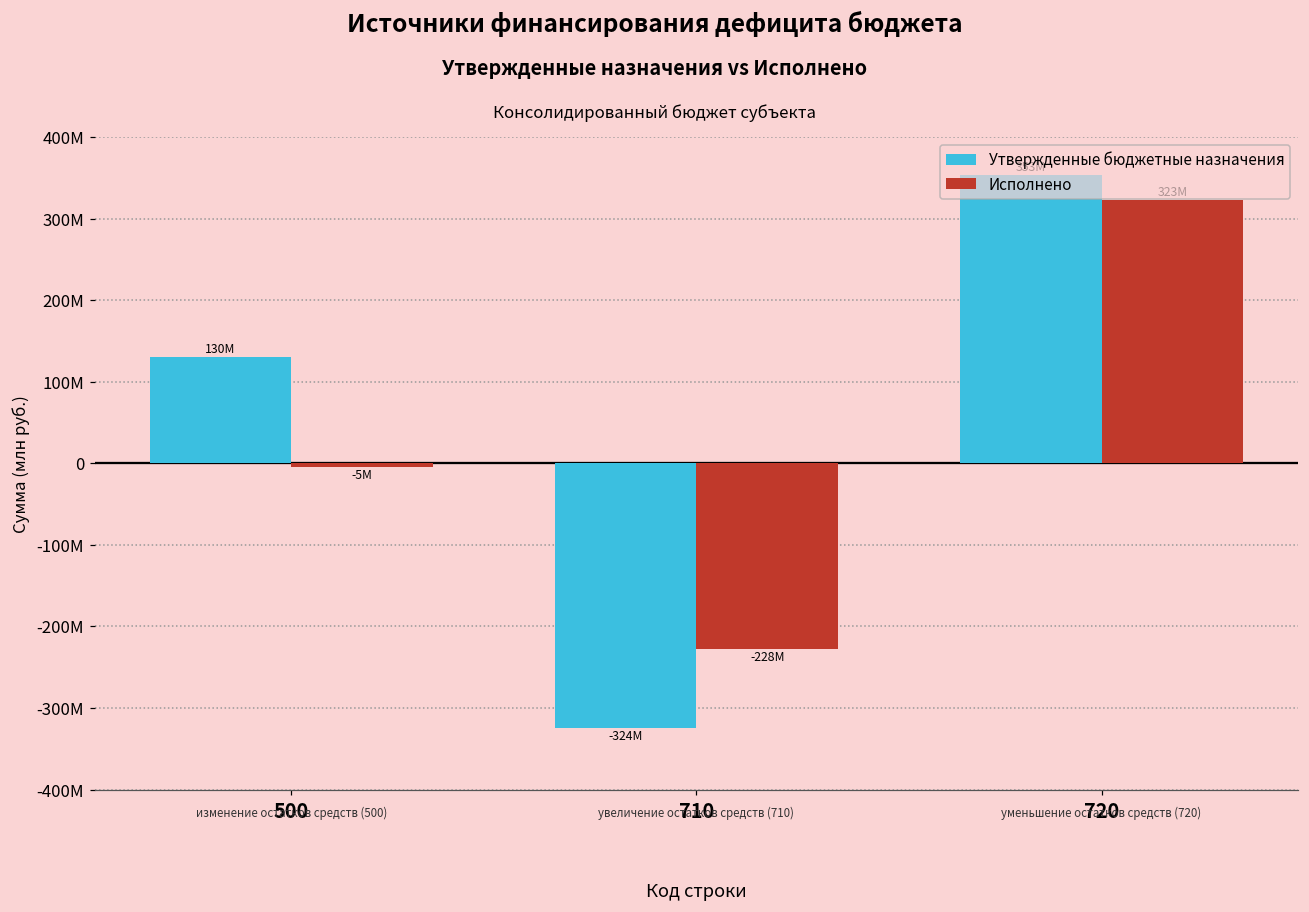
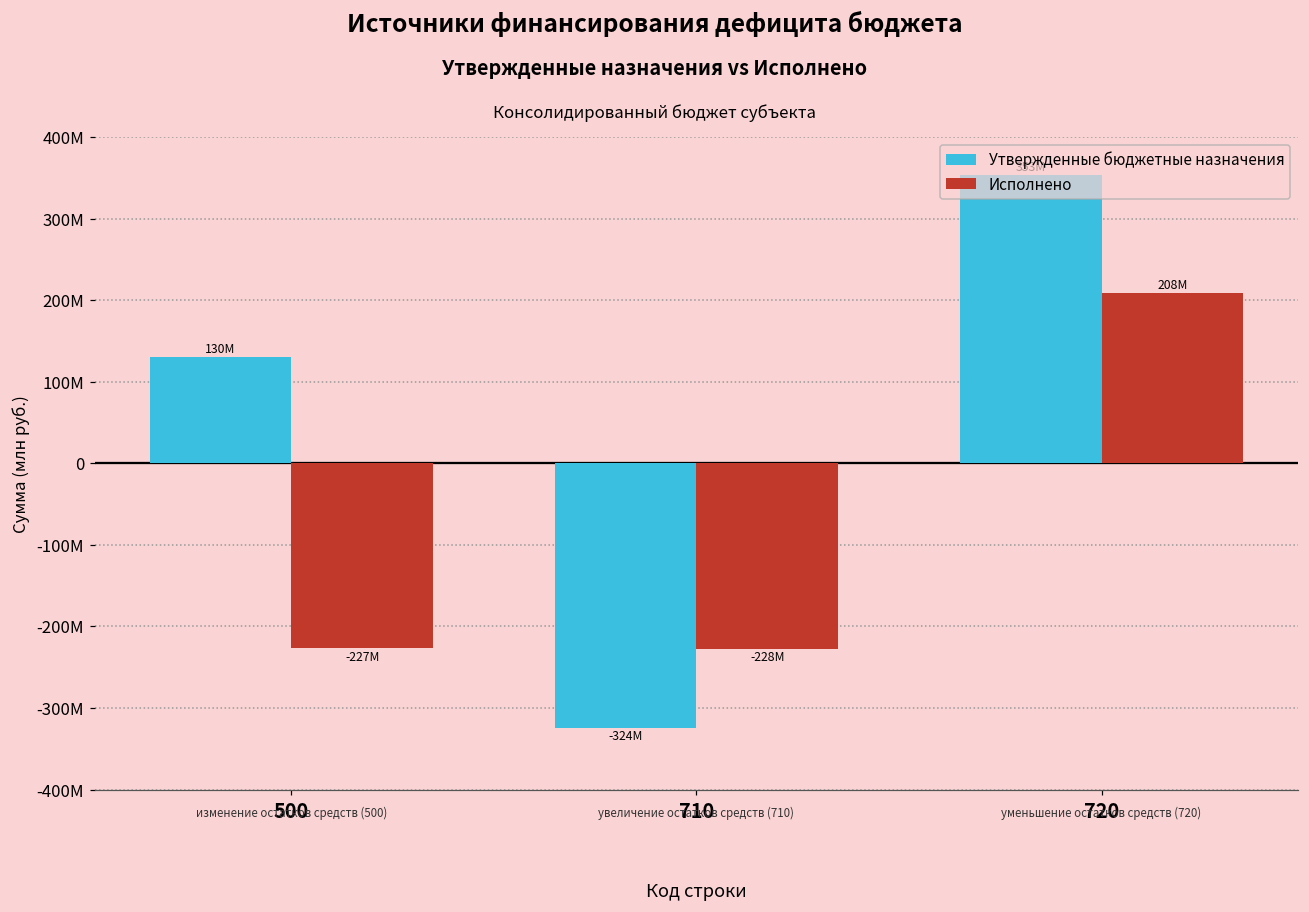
Исполнено, 500: -5М -> -227М
Исполнено, 720: 320М -> 210М
